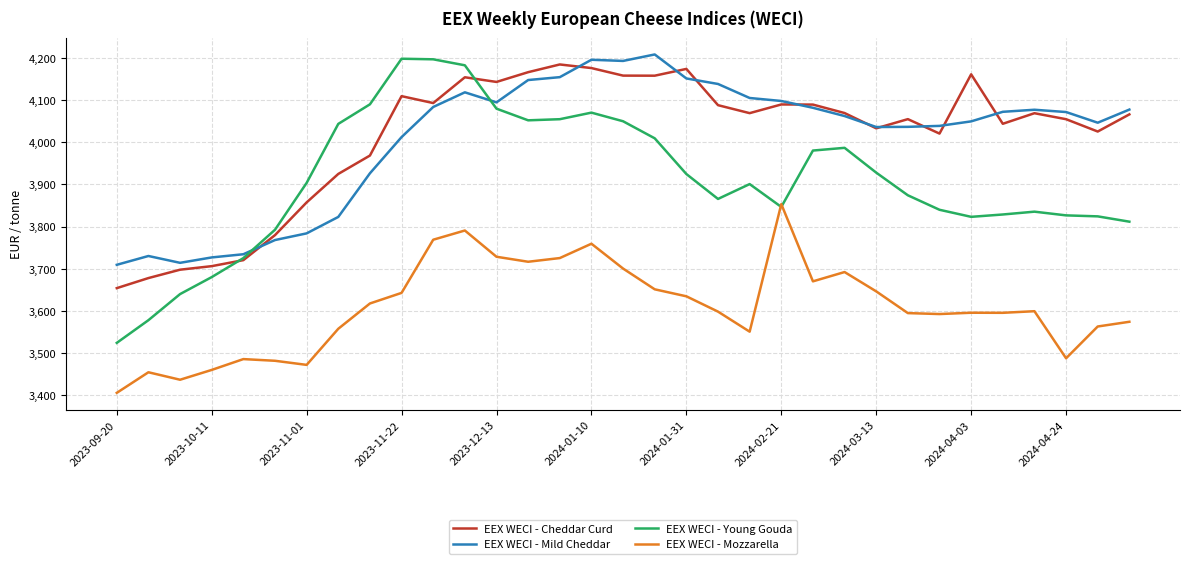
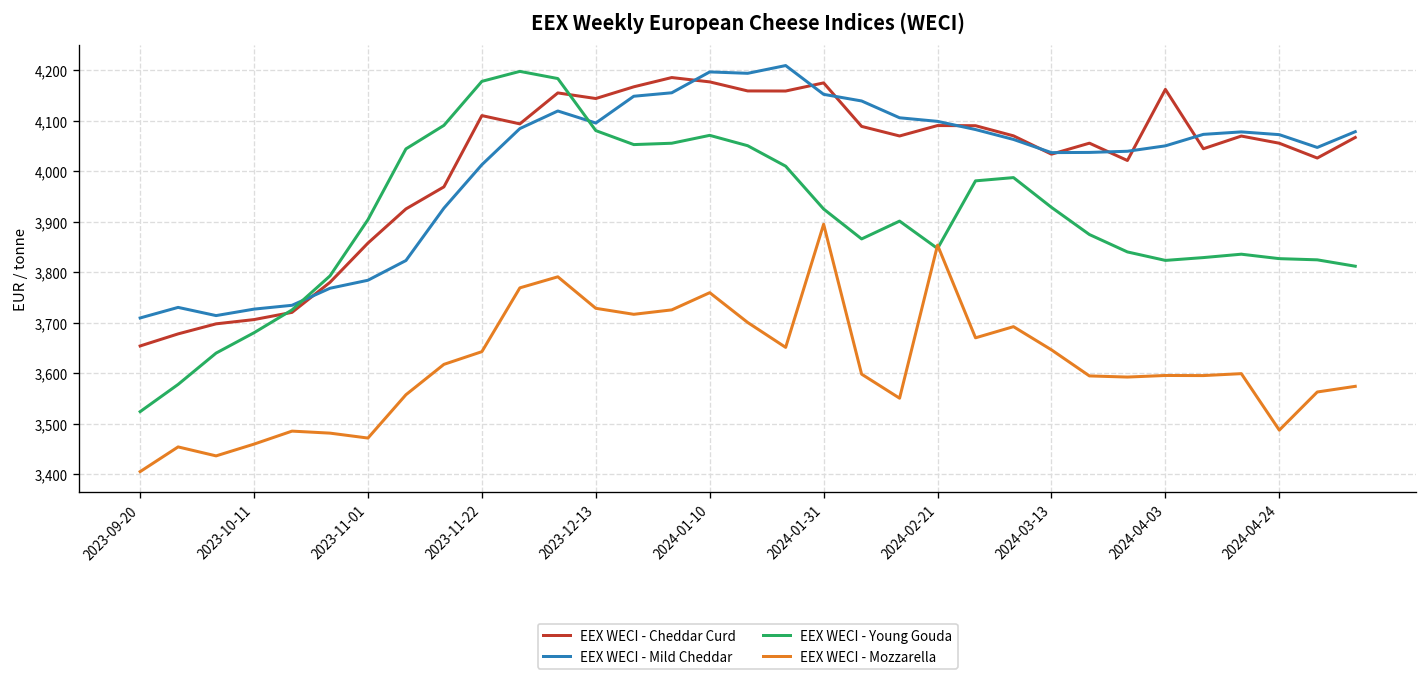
EEX WECI - Young Gouda, 2023-11-22: 4,200 -> 4,180
EEX WECI - Mozzarella, 2024-01-31: 3,630 -> 3,890
